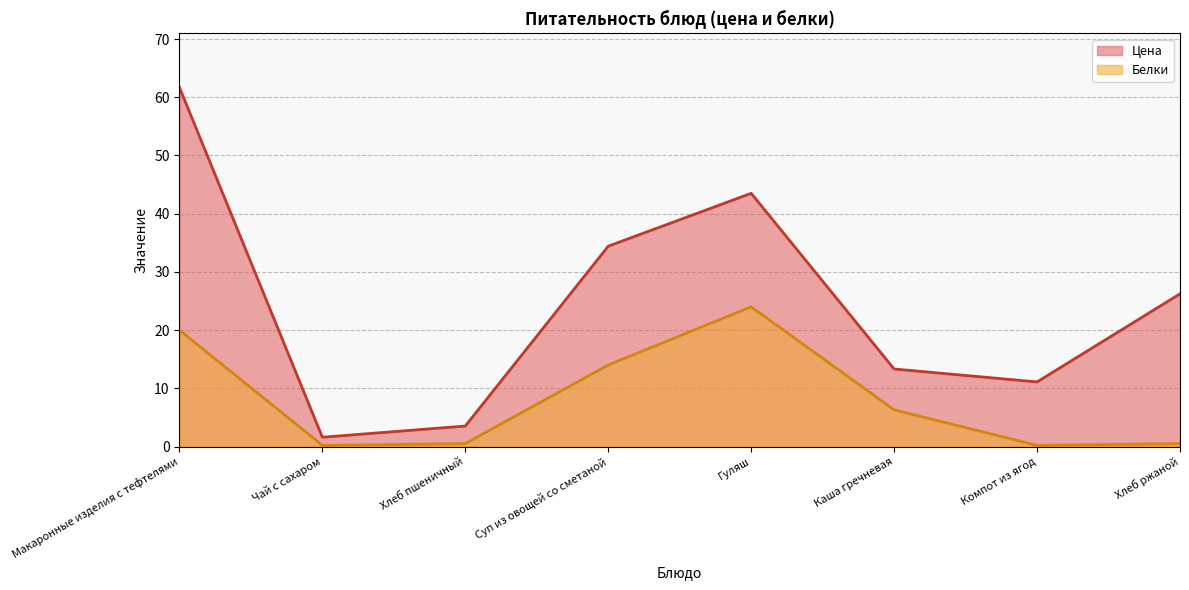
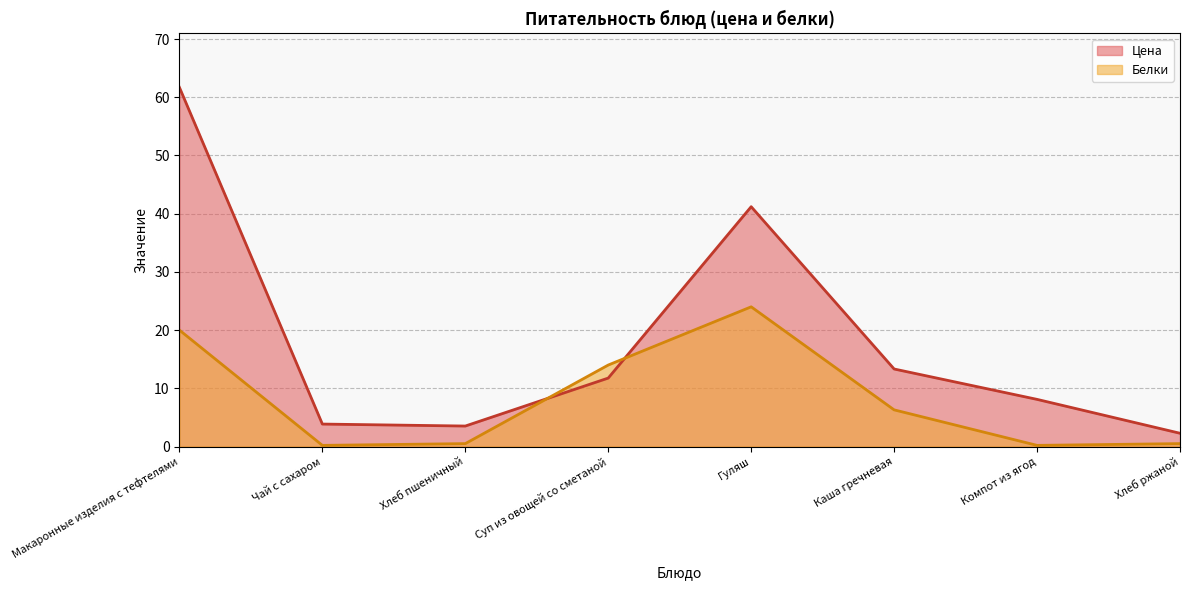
Цена, Чай с сахаром: 2 -> 4
Цена, Суп из овощей со сметаной: 34 -> 12
Цена, Гуляш: 44 -> 41
Цена, Компот из ягод: 11 -> 8
Цена, Хлеб ржаной: 26 -> 2
